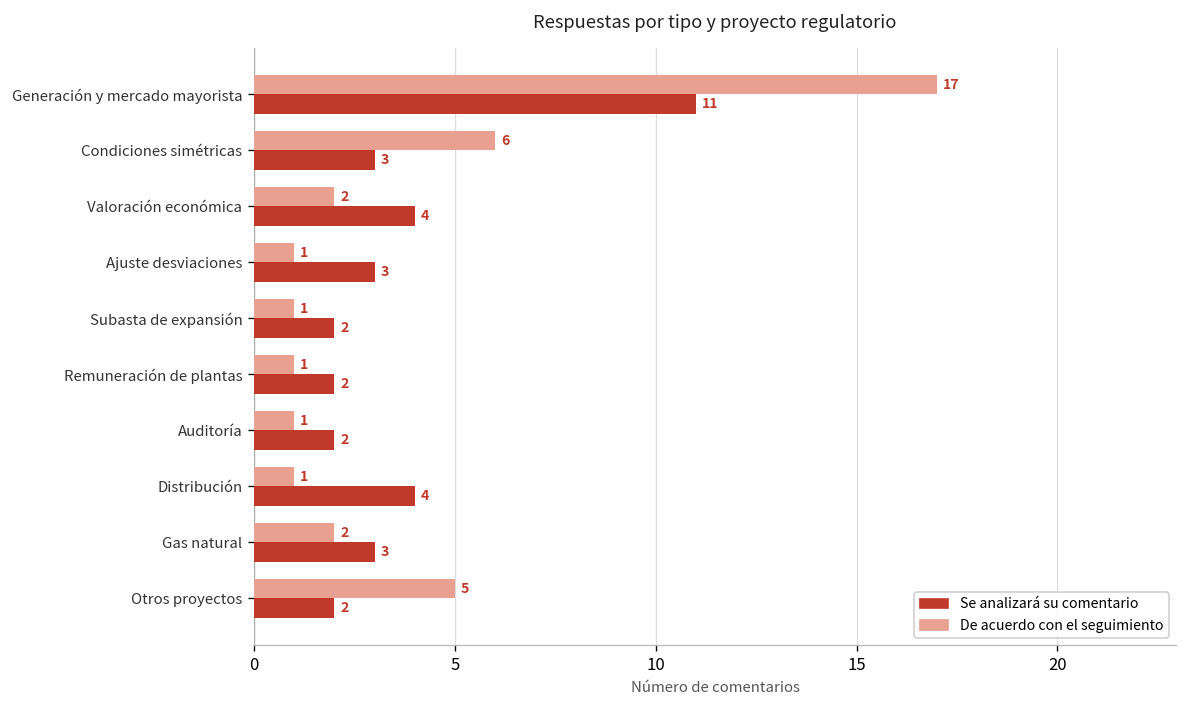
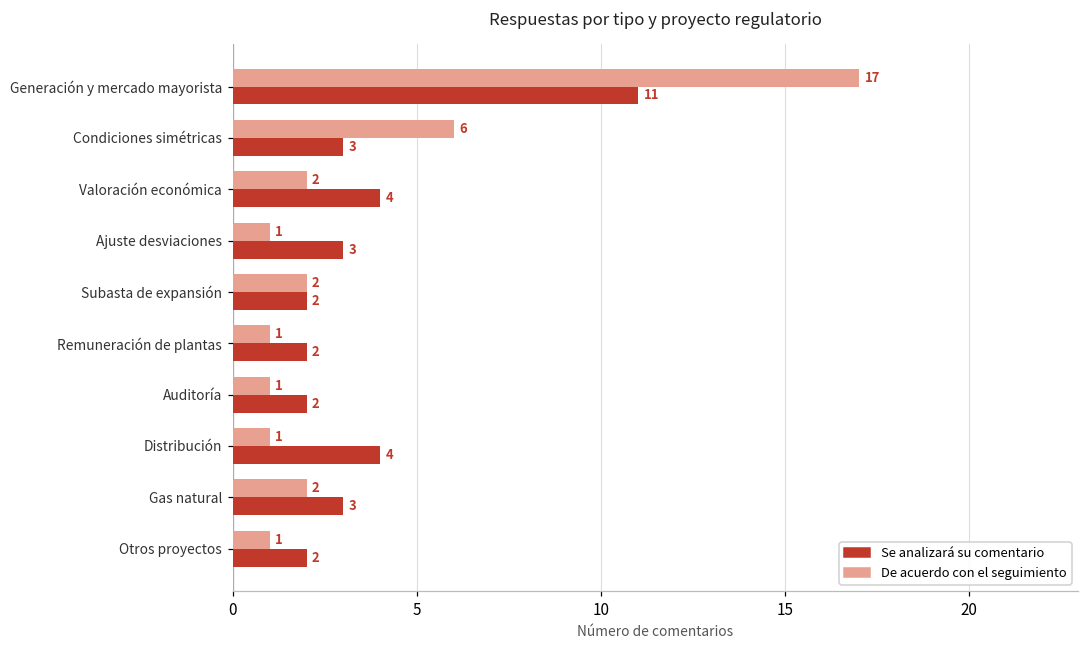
De acuerdo con el seguimiento, Subasta de expansión: 1 -> 2
De acuerdo con el seguimiento, Otros proyectos: 5 -> 1
